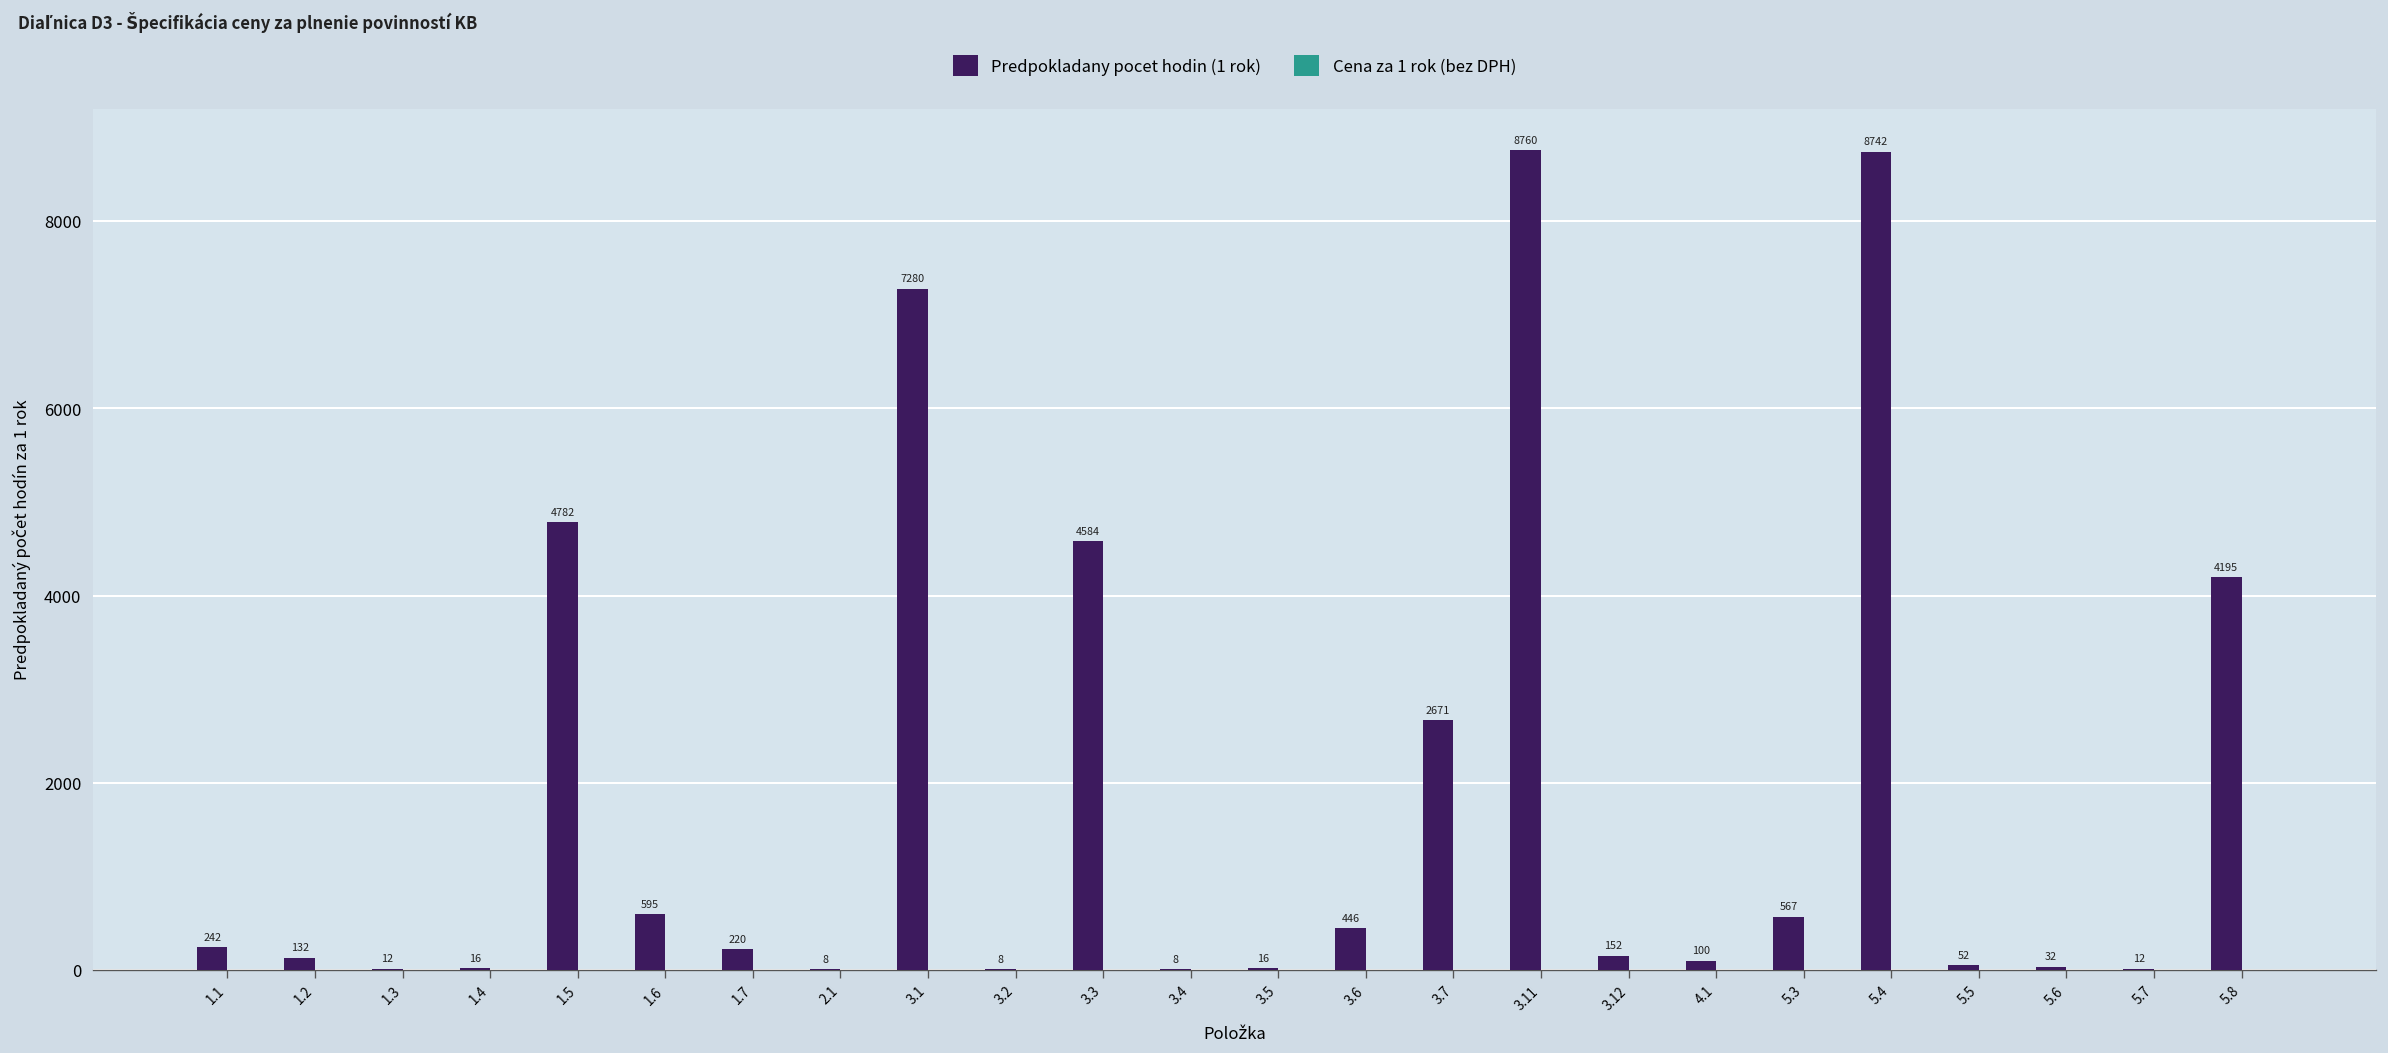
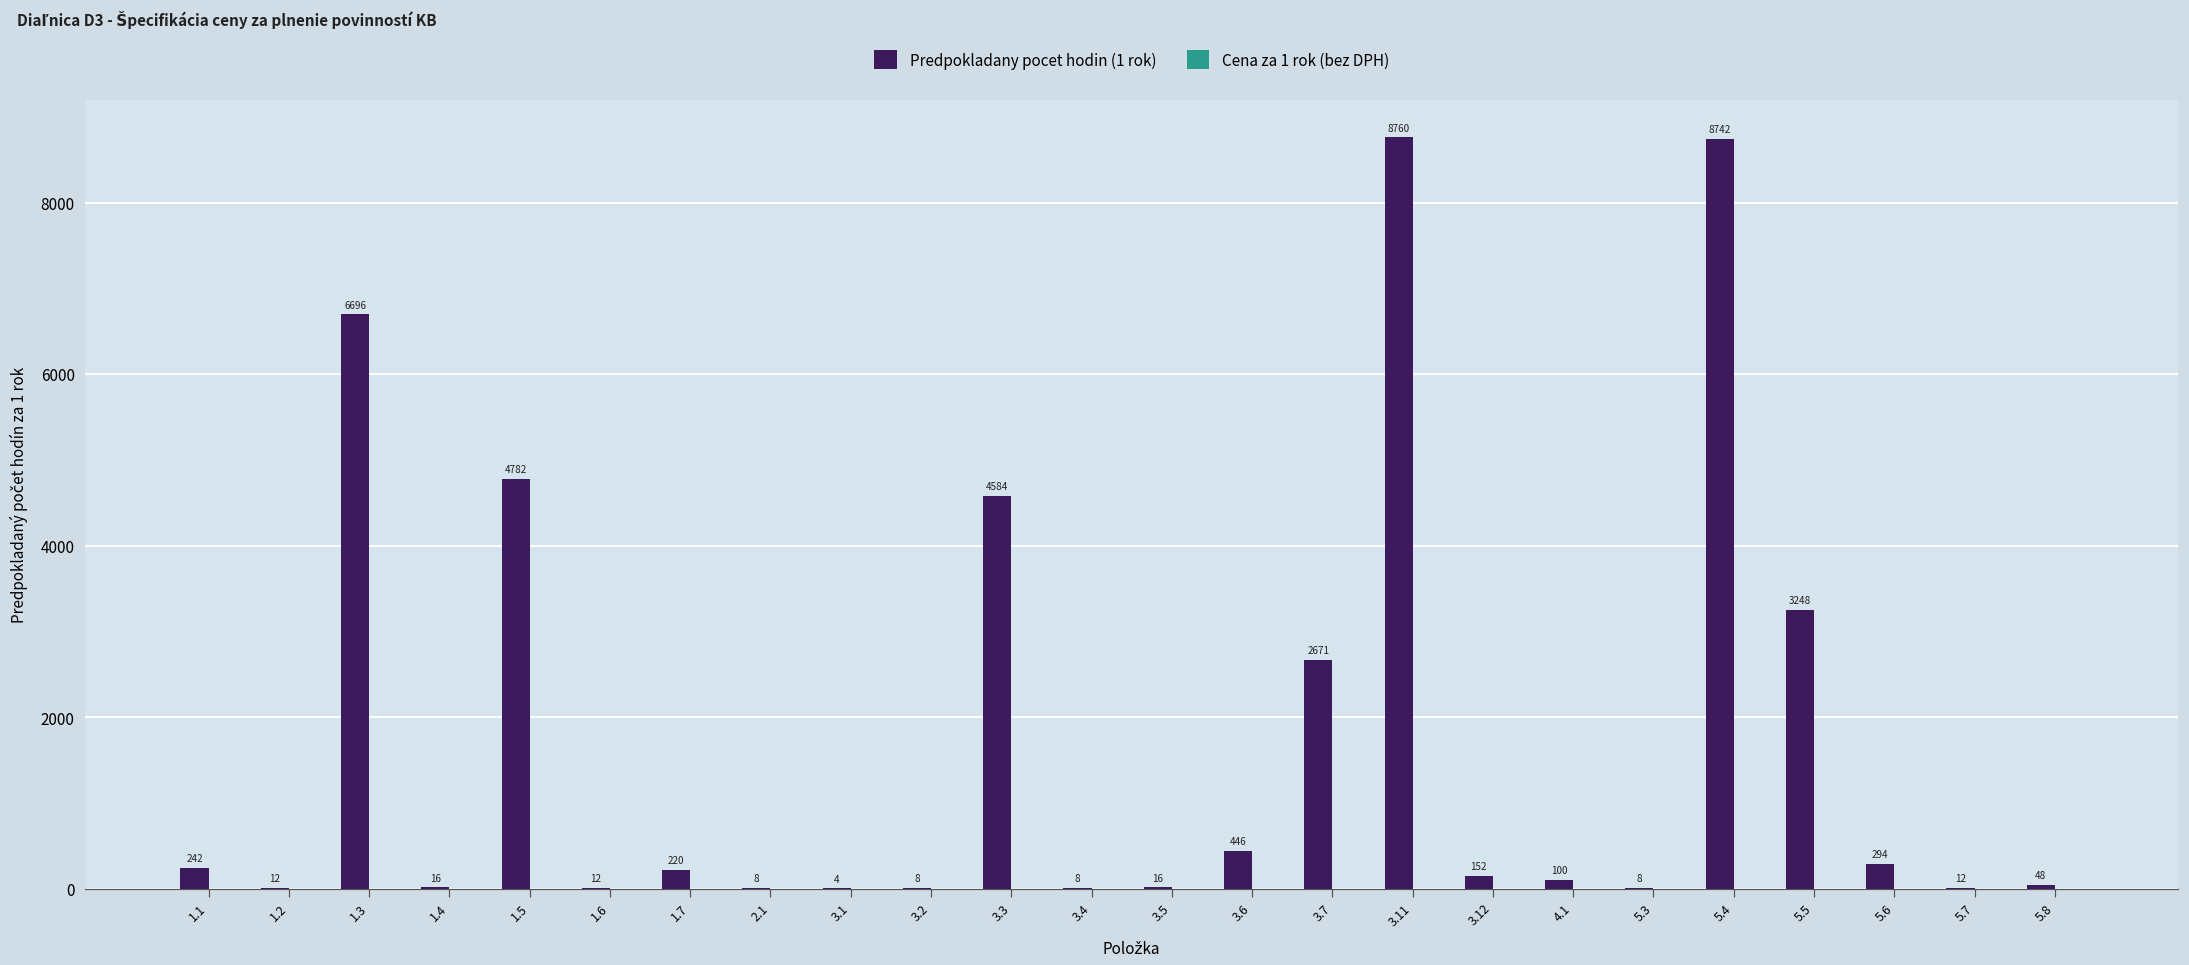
Predpokladany pocet hodin (1 rok), 1.2: 132 -> 12
Predpokladany pocet hodin (1 rok), 1.3: 12 -> 6696
Predpokladany pocet hodin (1 rok), 1.6: 595 -> 12
Predpokladany pocet hodin (1 rok), 3.1: 7280 -> 4
Predpokladany pocet hodin (1 rok), 5.3: 567 -> 8
Predpokladany pocet hodin (1 rok), 5.5: 52 -> 3248
Predpokladany pocet hodin (1 rok), 5.6: 32 -> 294
Predpokladany pocet hodin (1 rok), 5.8: 4195 -> 48
